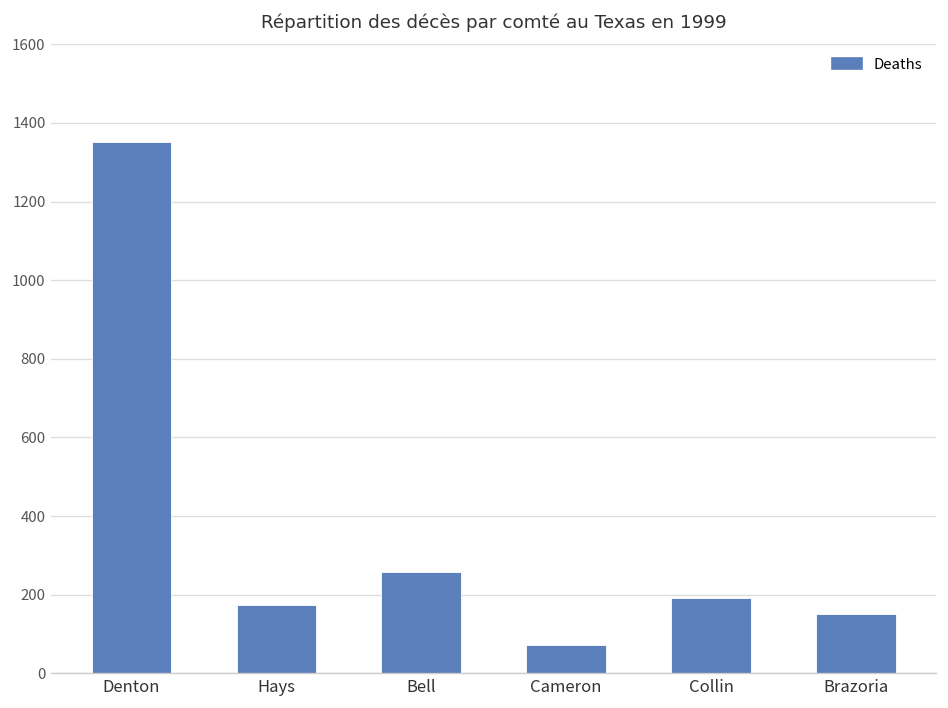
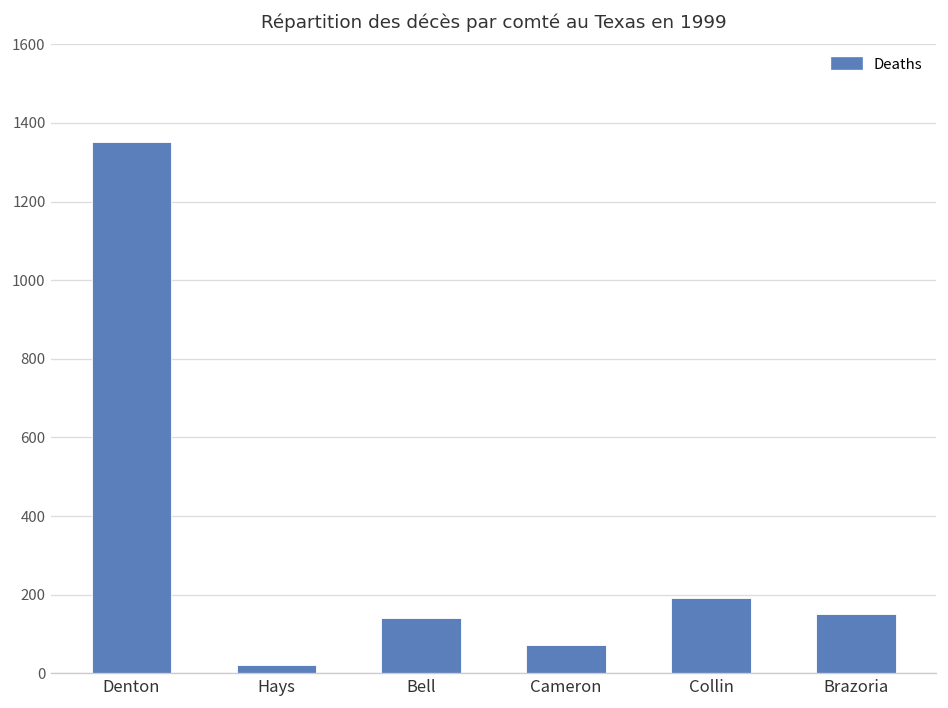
Hays: 180 -> 20
Bell: 260 -> 140
